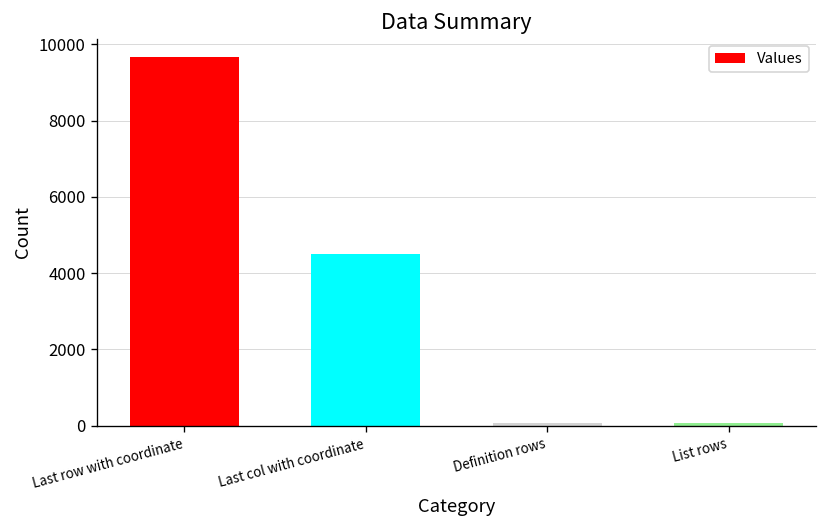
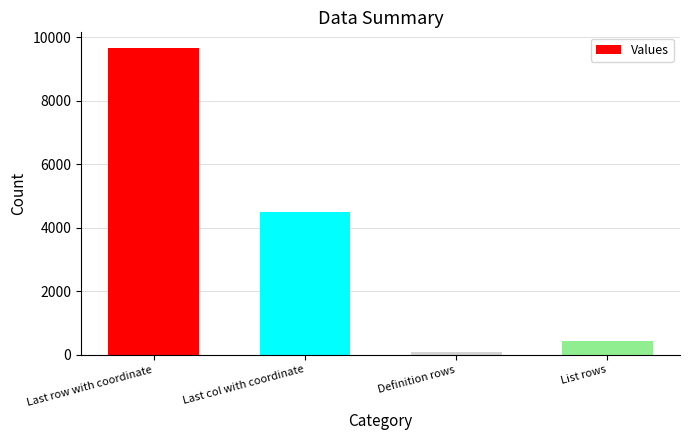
List rows: 100 -> 400
